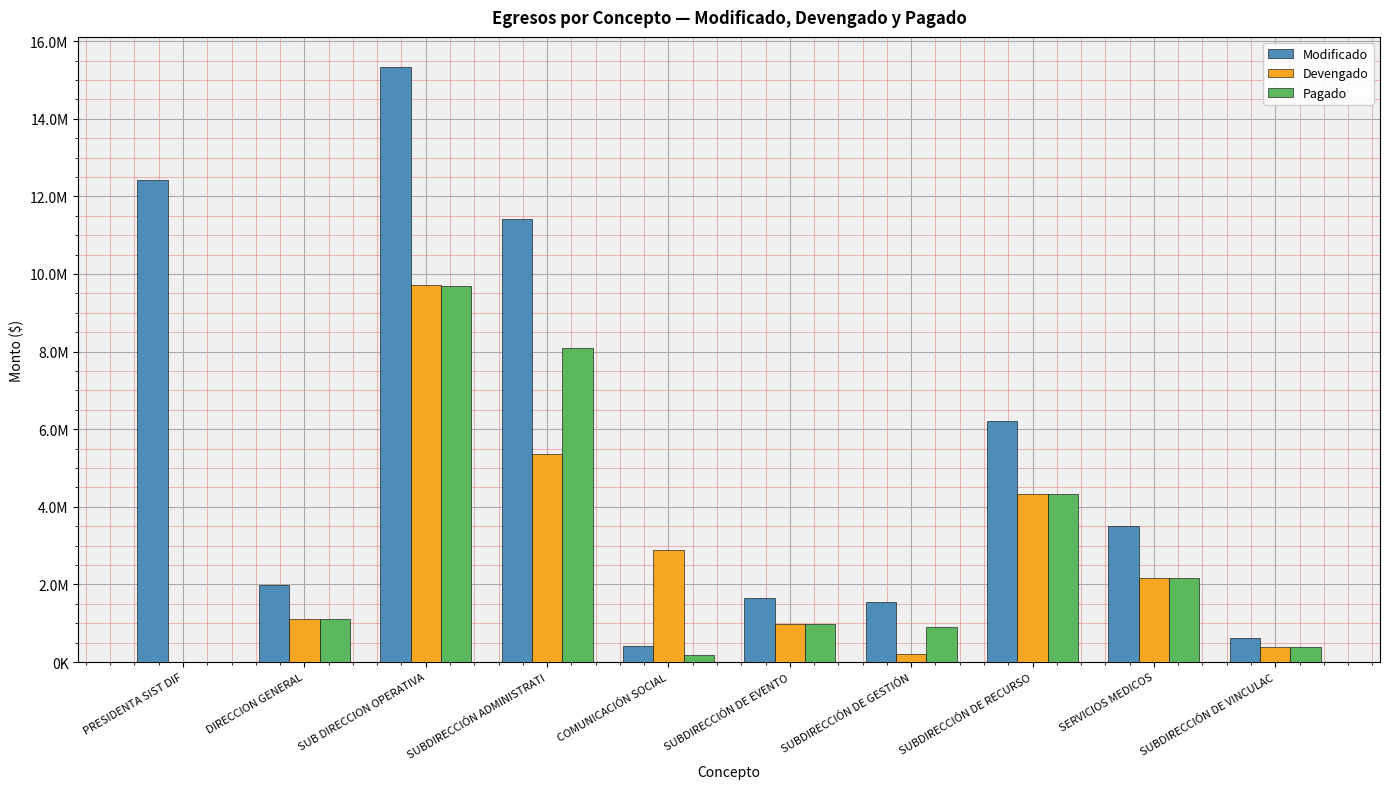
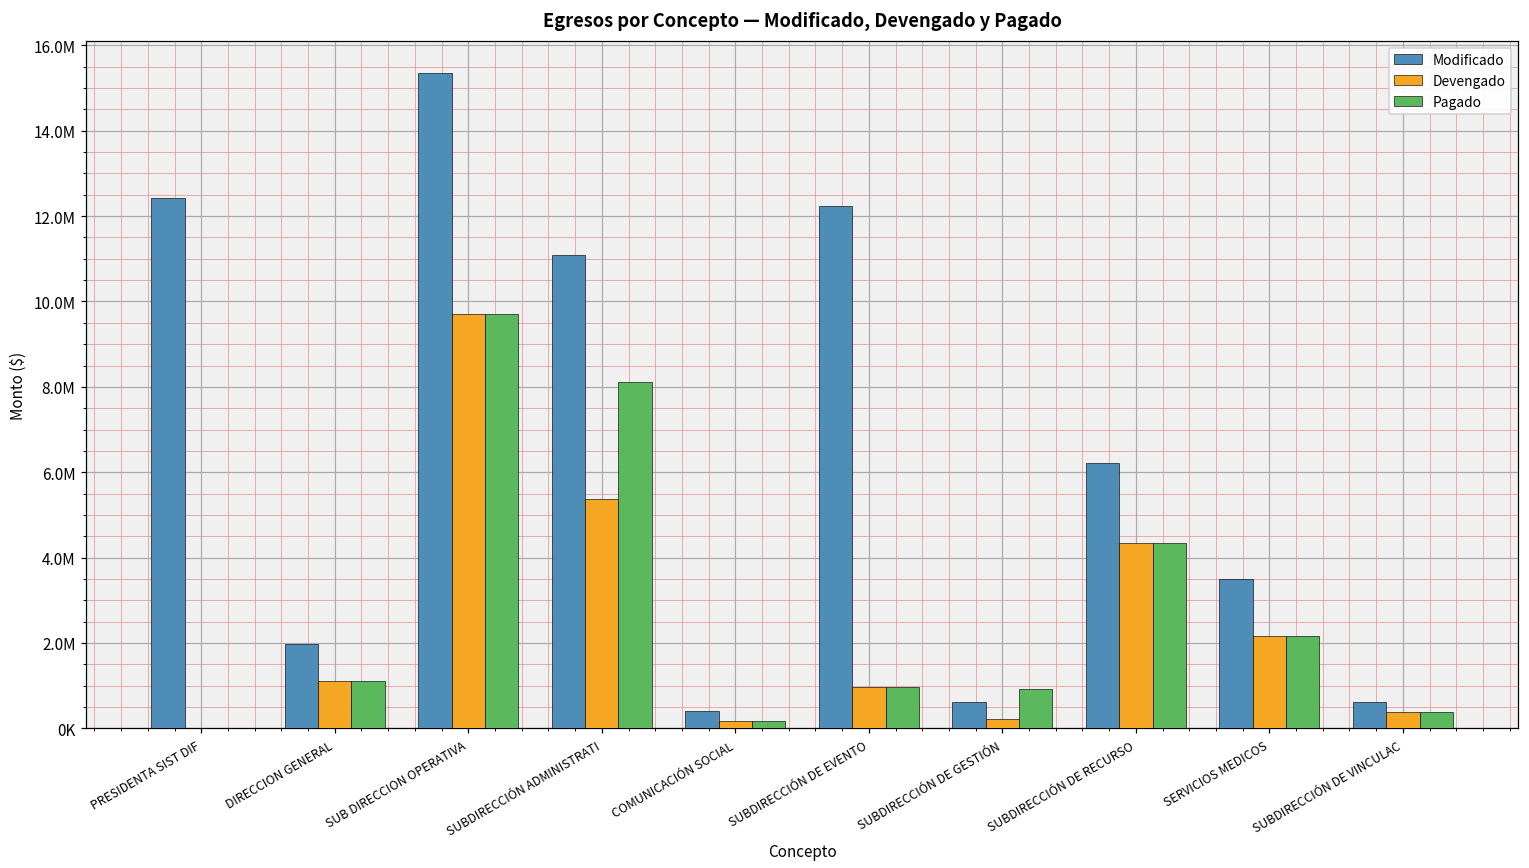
Modificado, SUBDIRECCIÓN ADMINISTRATI: 11400000 -> 11100000
Devengado, COMUNICACIÓN SOCIAL: 2900000 -> 200000
Modificado, SUBDIRECCIÓN DE EVENTO: 1600000 -> 12200000
Modificado, SUBDIRECCIÓN DE GESTIÓN: 1500000 -> 600000
